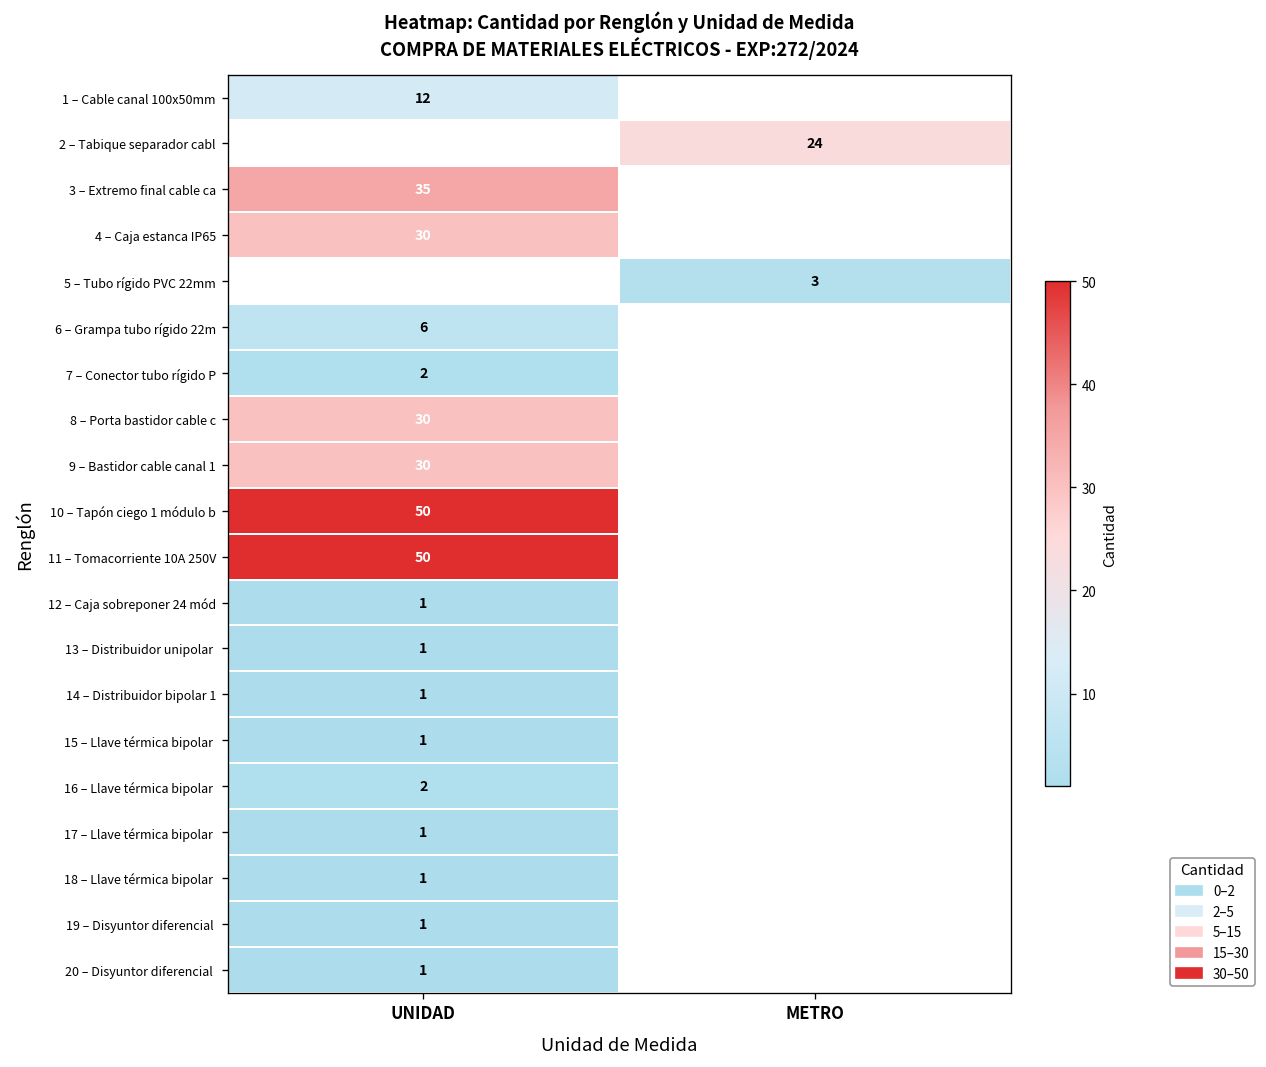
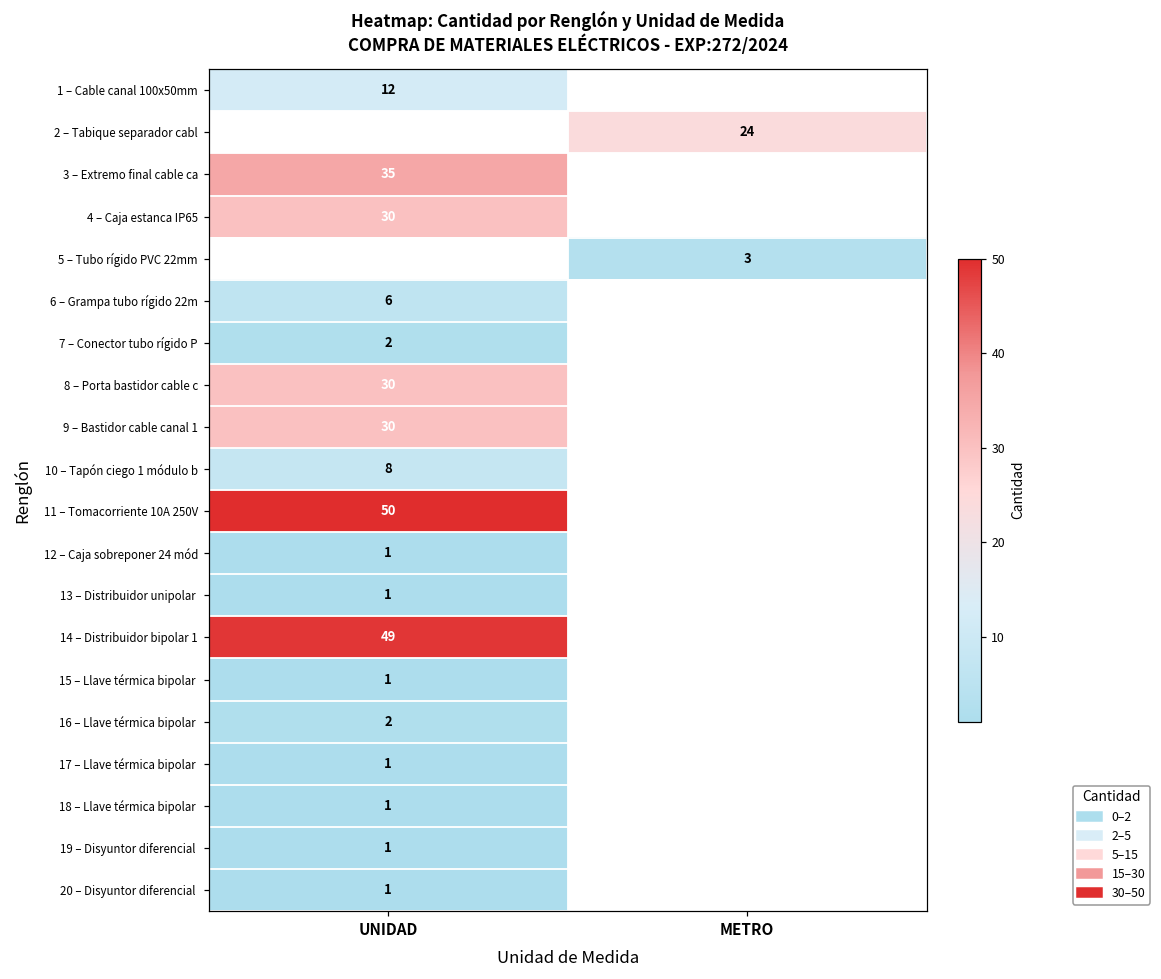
10 – Tapón ciego 1 módulo b, UNIDAD: 50 -> 8
14 – Distribuidor bipolar 1, UNIDAD: 1 -> 49
